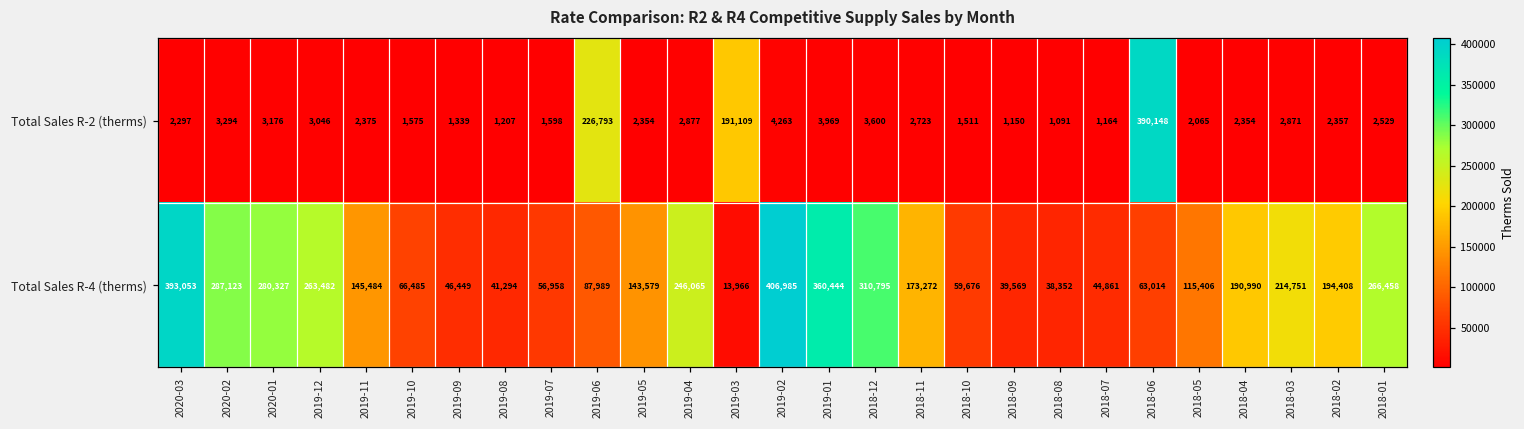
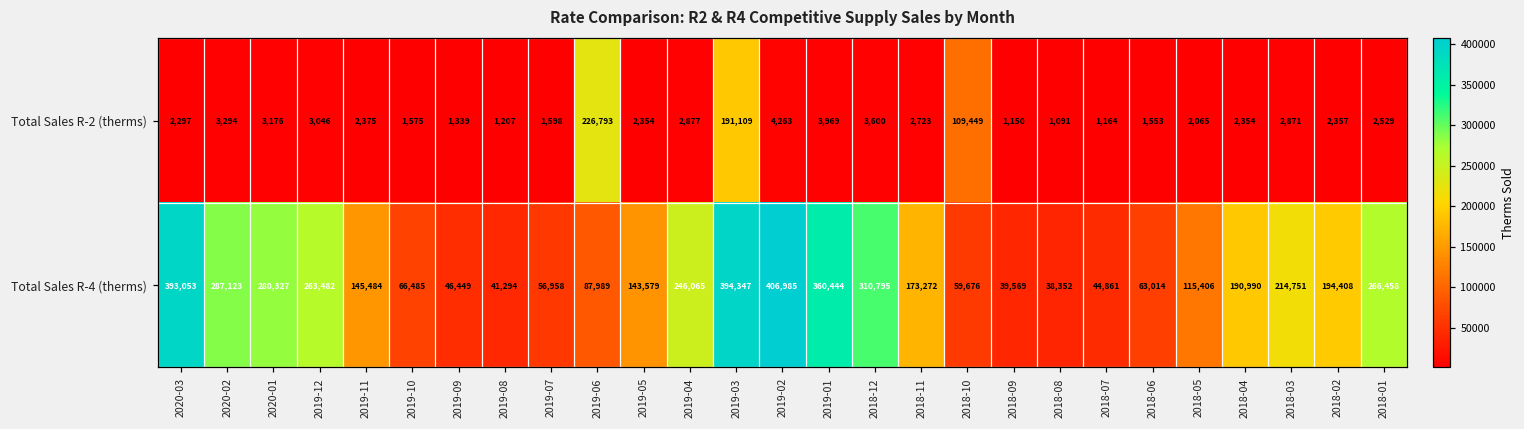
Total Sales R-2 (therms), 2018-10: 1,511 -> 109,449
Total Sales R-2 (therms), 2018-06: 390,148 -> 1,553
Total Sales R-4 (therms), 2019-03: 13,966 -> 394,347
